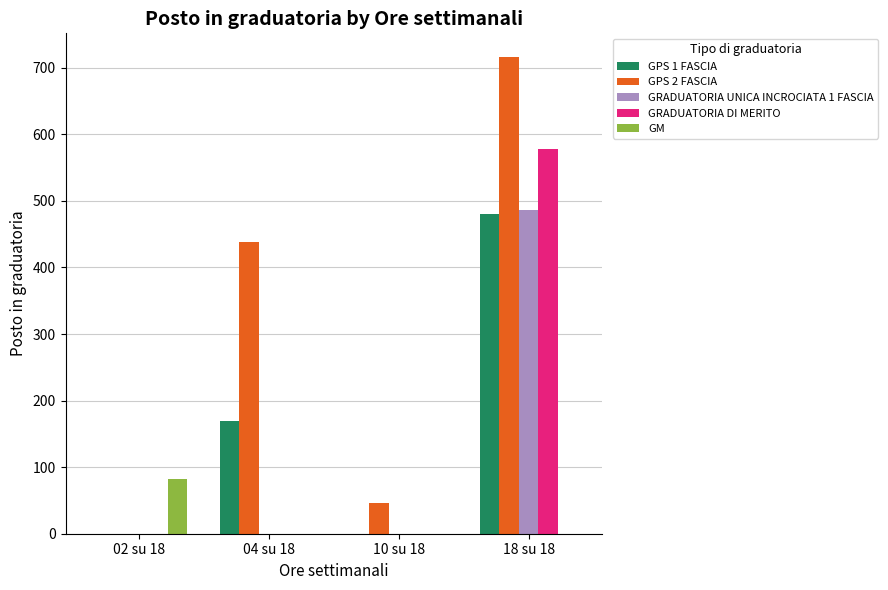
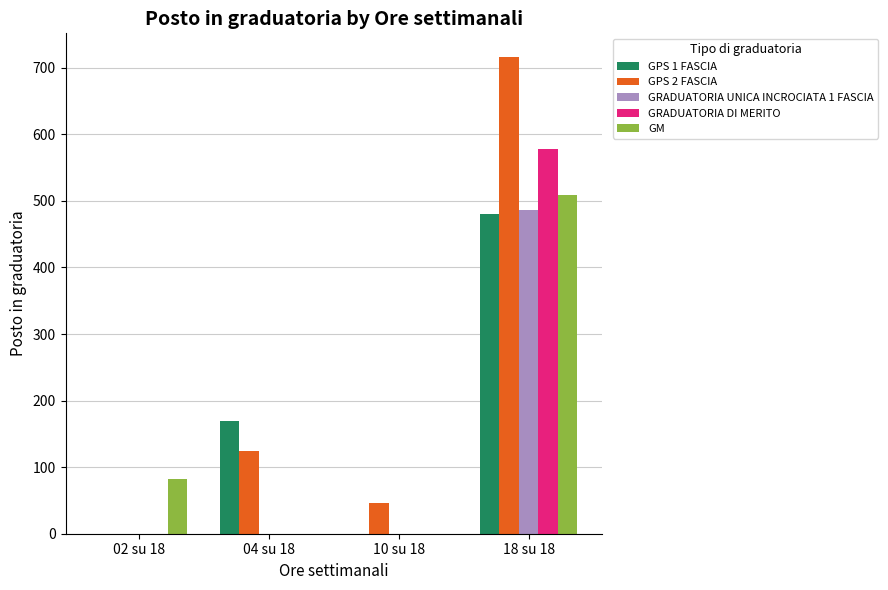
GPS 2 FASCIA, 04 su 18: 440 -> 130
GM, 18 su 18: 0 -> 510
